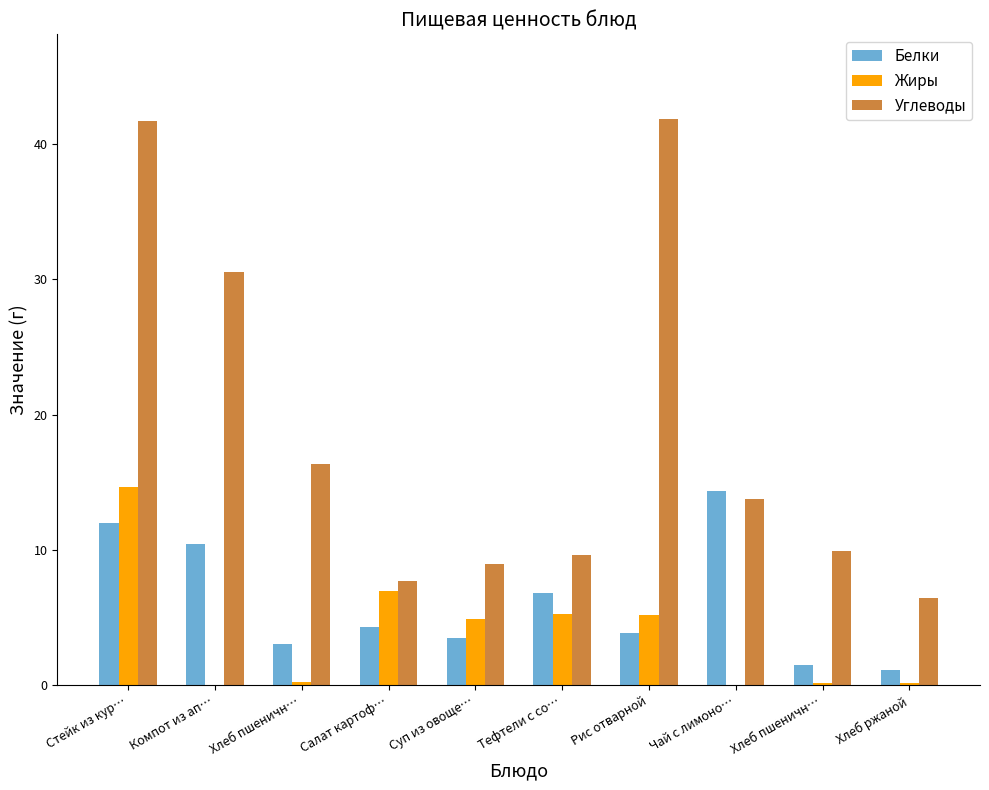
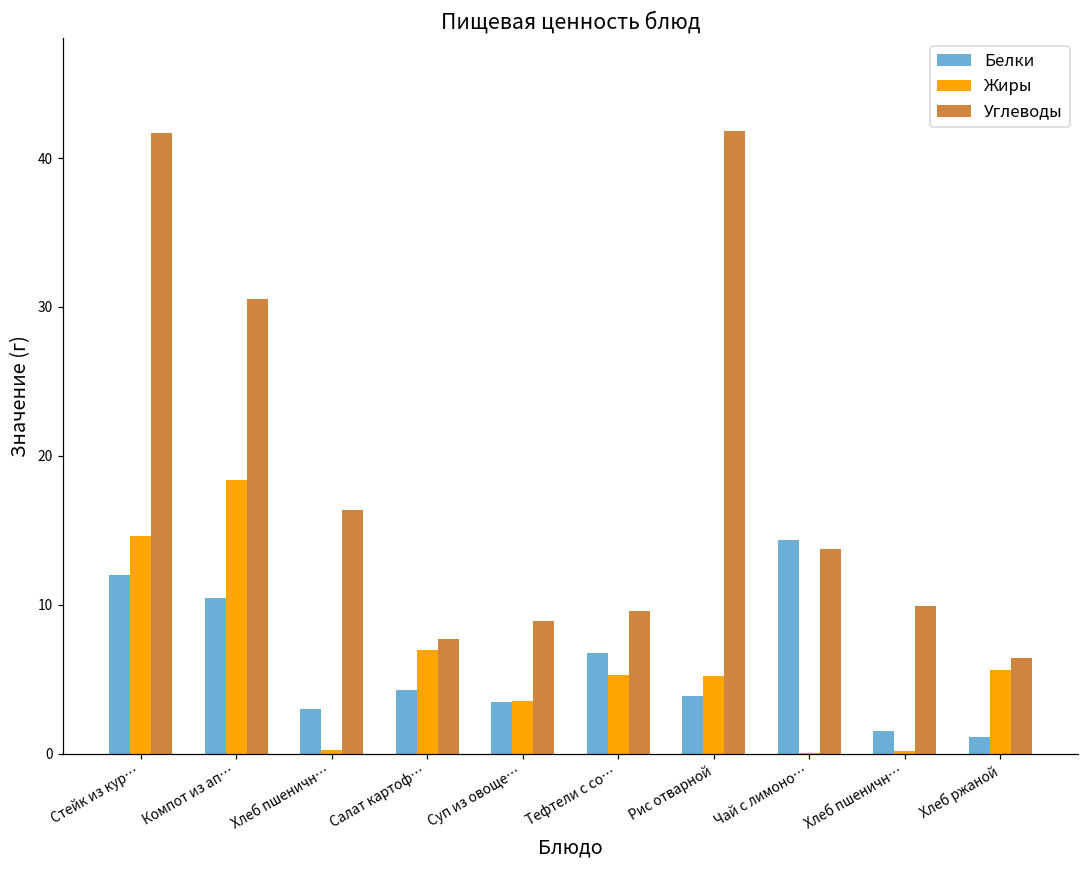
Жиры, Компот из ап…: 0.0 -> 18.4
Жиры, Суп из овоще…: 4.9 -> 3.5
Жиры, Хлеб ржаной: 0.2 -> 5.6
